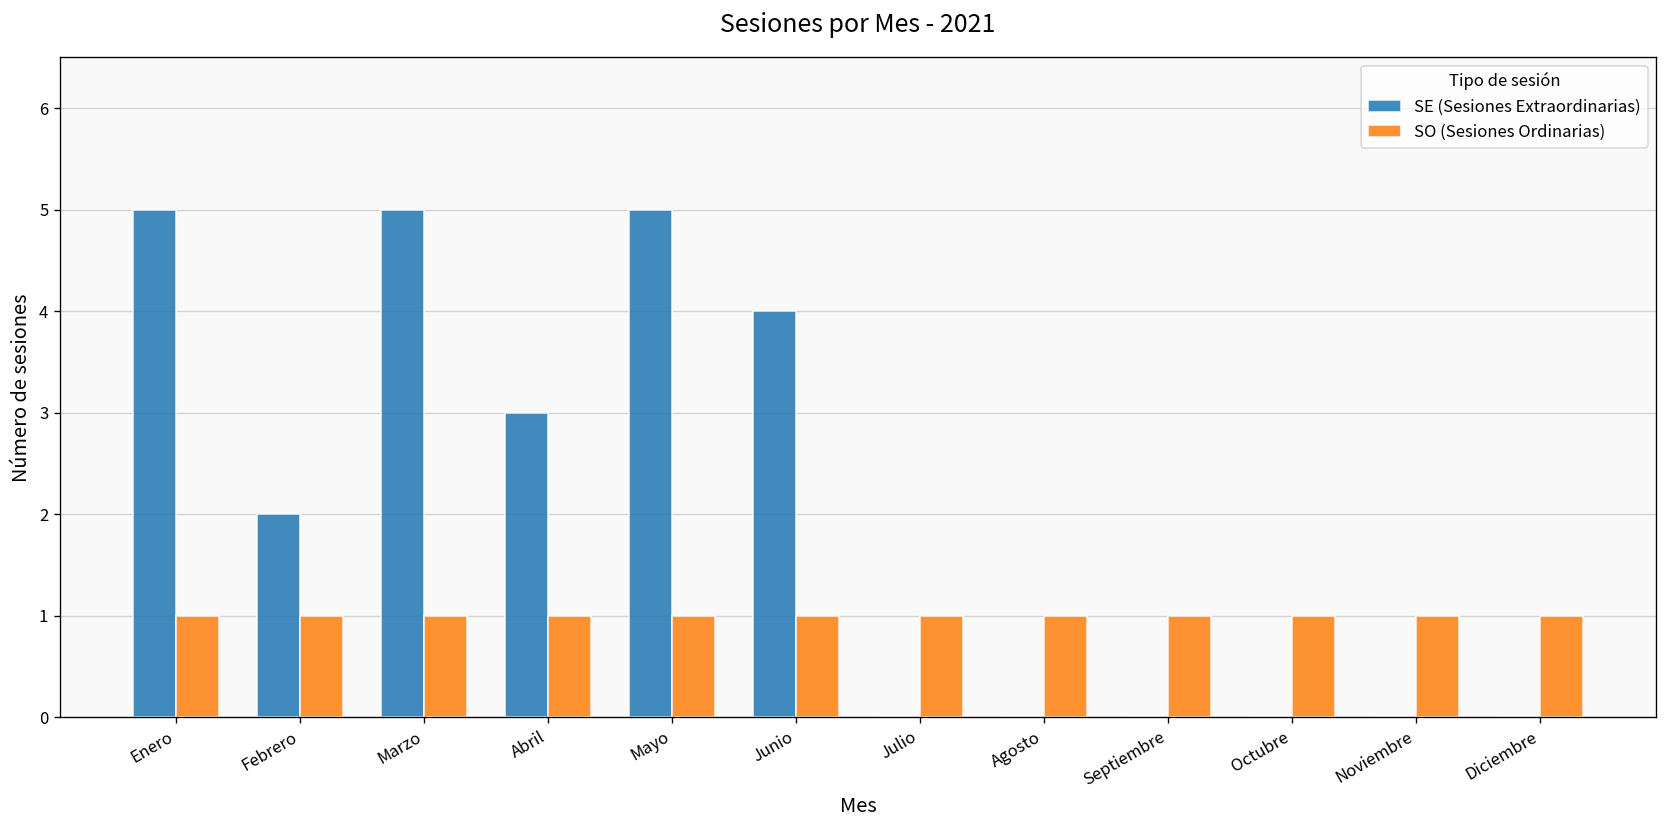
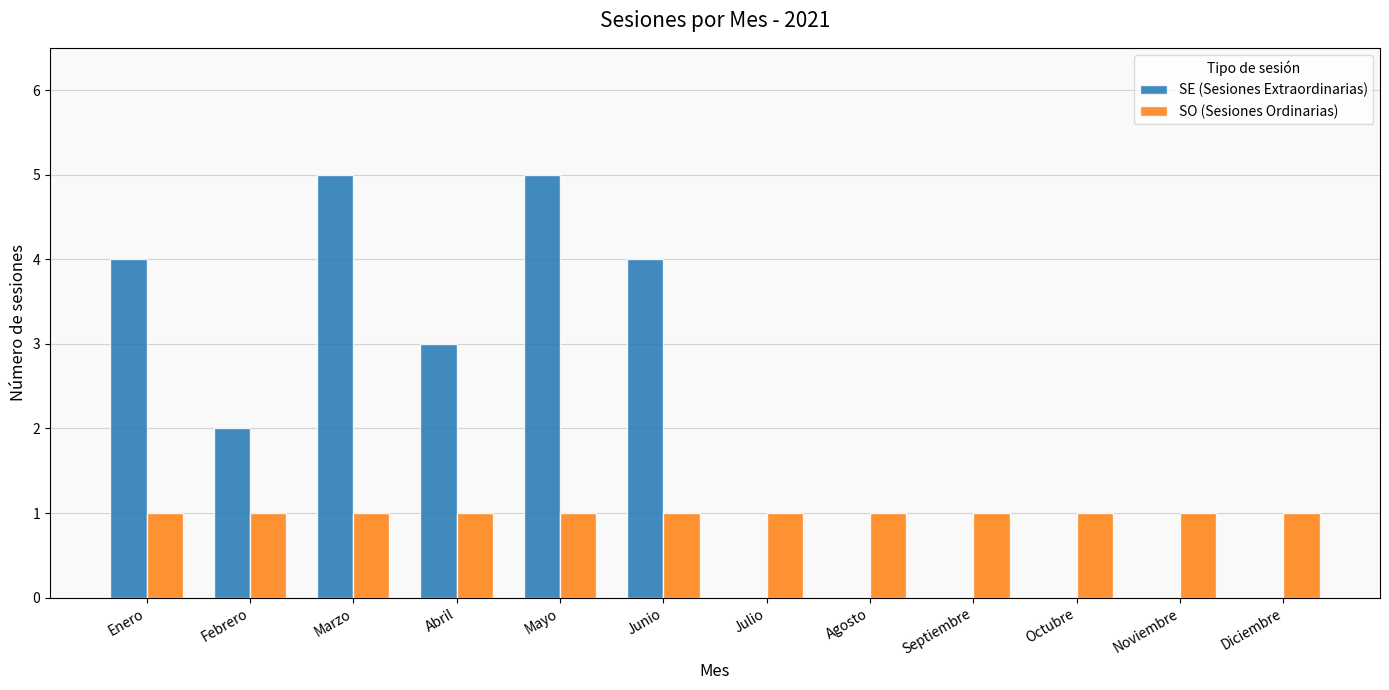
SE (Sesiones Extraordinarias), Enero: 5 -> 4
